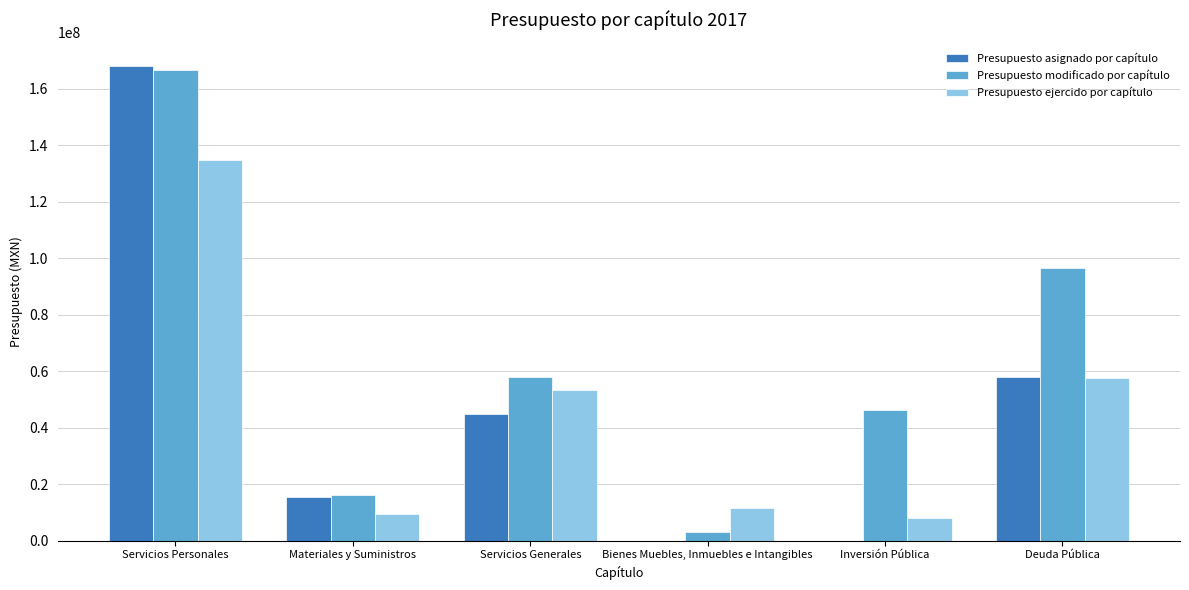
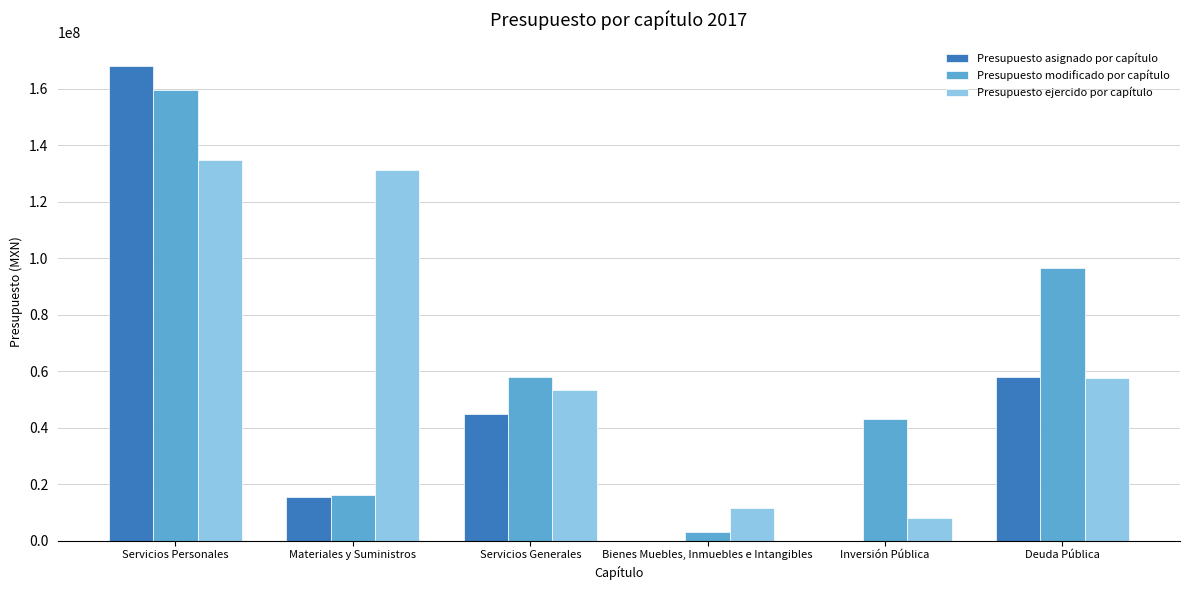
Presupuesto modificado por capítulo, Servicios Personales: 167000000 -> 159000000
Presupuesto ejercido por capítulo, Materiales y Suministros: 10000000 -> 131000000
Presupuesto modificado por capítulo, Inversión Pública: 46000000 -> 43000000
